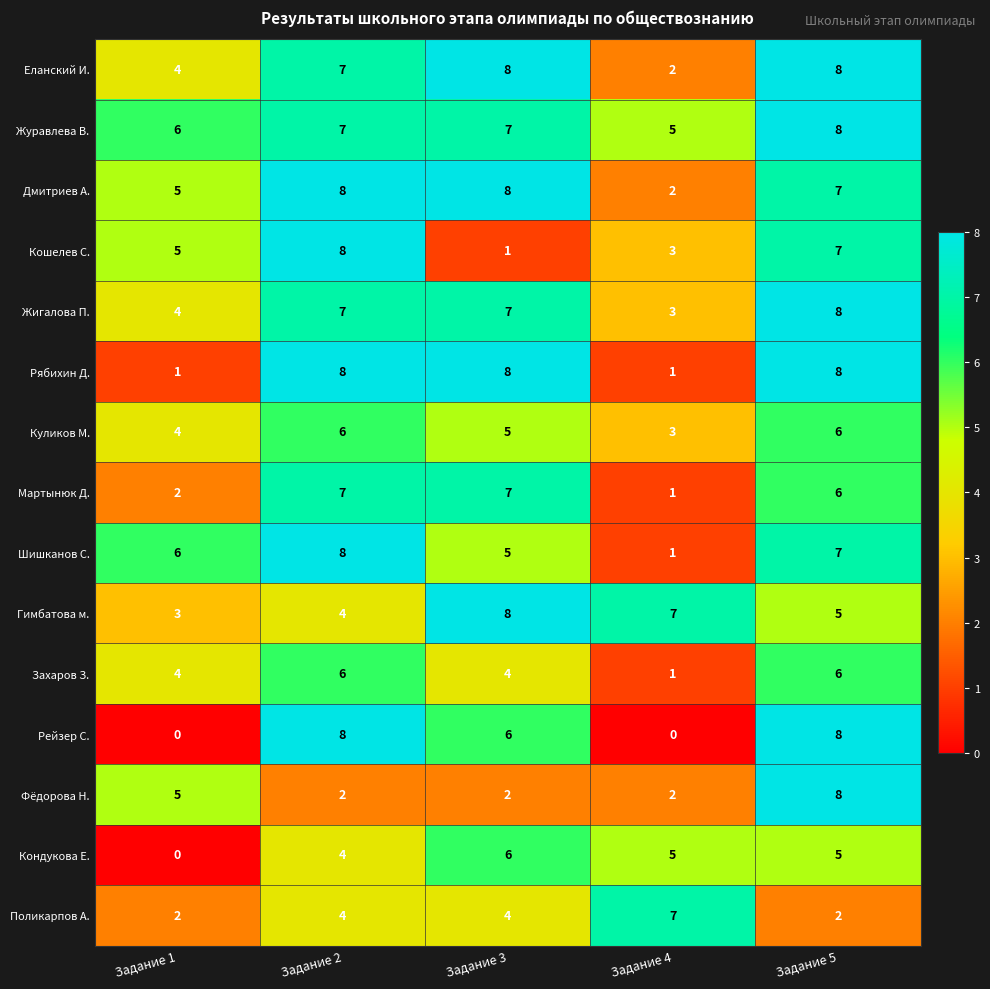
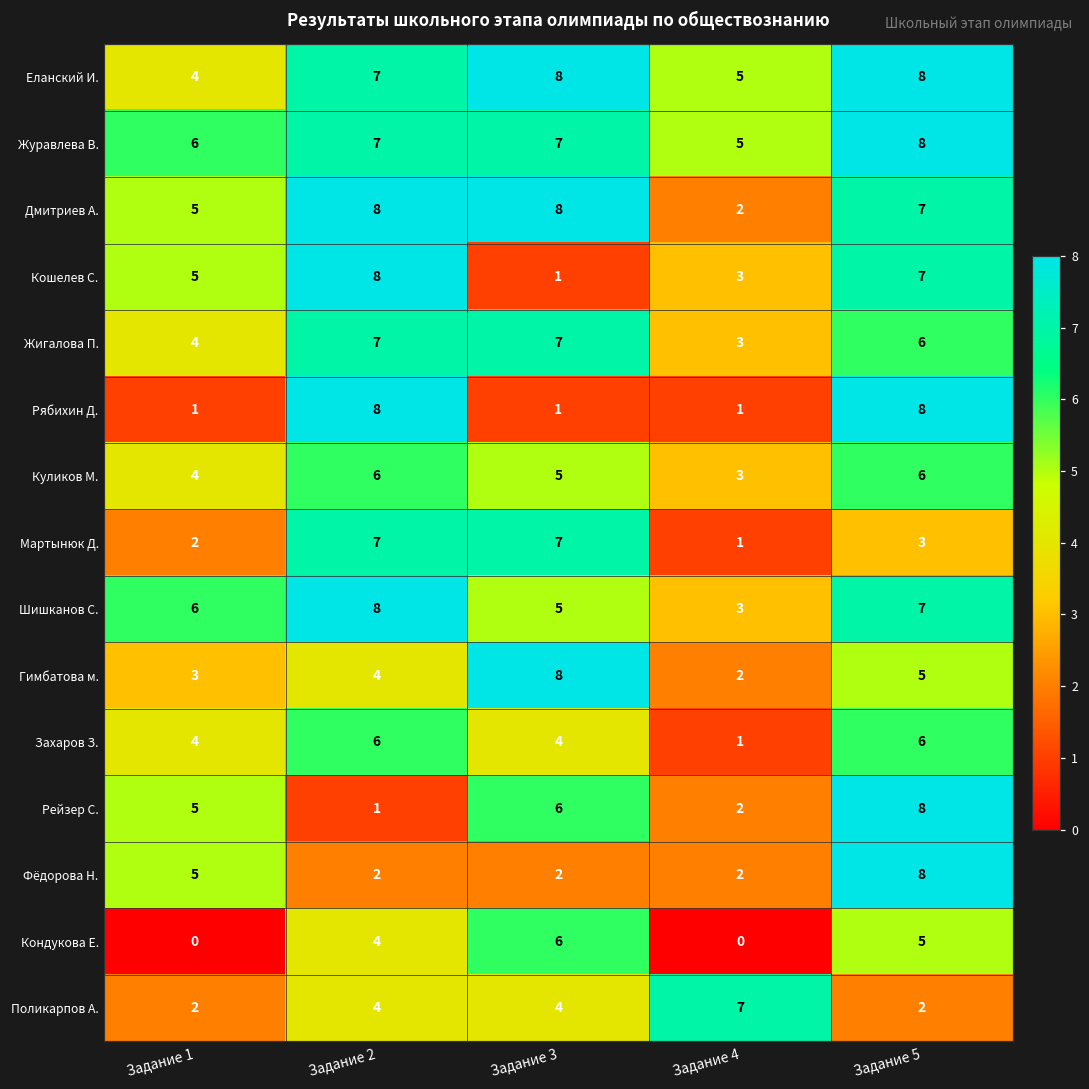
Еланский И., Задание 4: 2 -> 5
Жигалова П., Задание 5: 8 -> 6
Рябихин Д., Задание 3: 8 -> 1
Мартынюк Д., Задание 5: 6 -> 3
Шишканов С., Задание 4: 1 -> 3
Гимбатова м., Задание 4: 7 -> 2
Рейзер С., Задание 1: 0 -> 5
Рейзер С., Задание 2: 8 -> 1
Рейзер С., Задание 4: 0 -> 2
Кондукова Е., Задание 4: 5 -> 0
